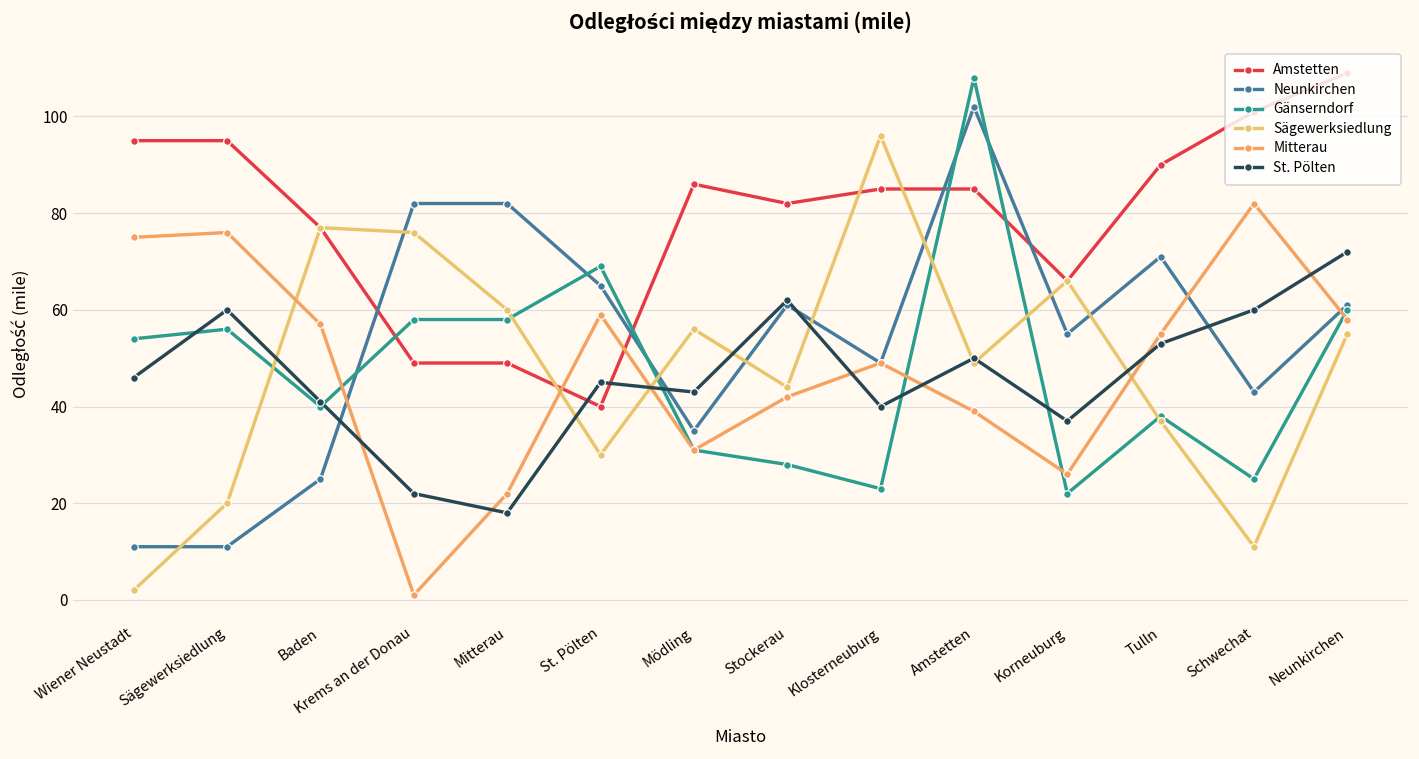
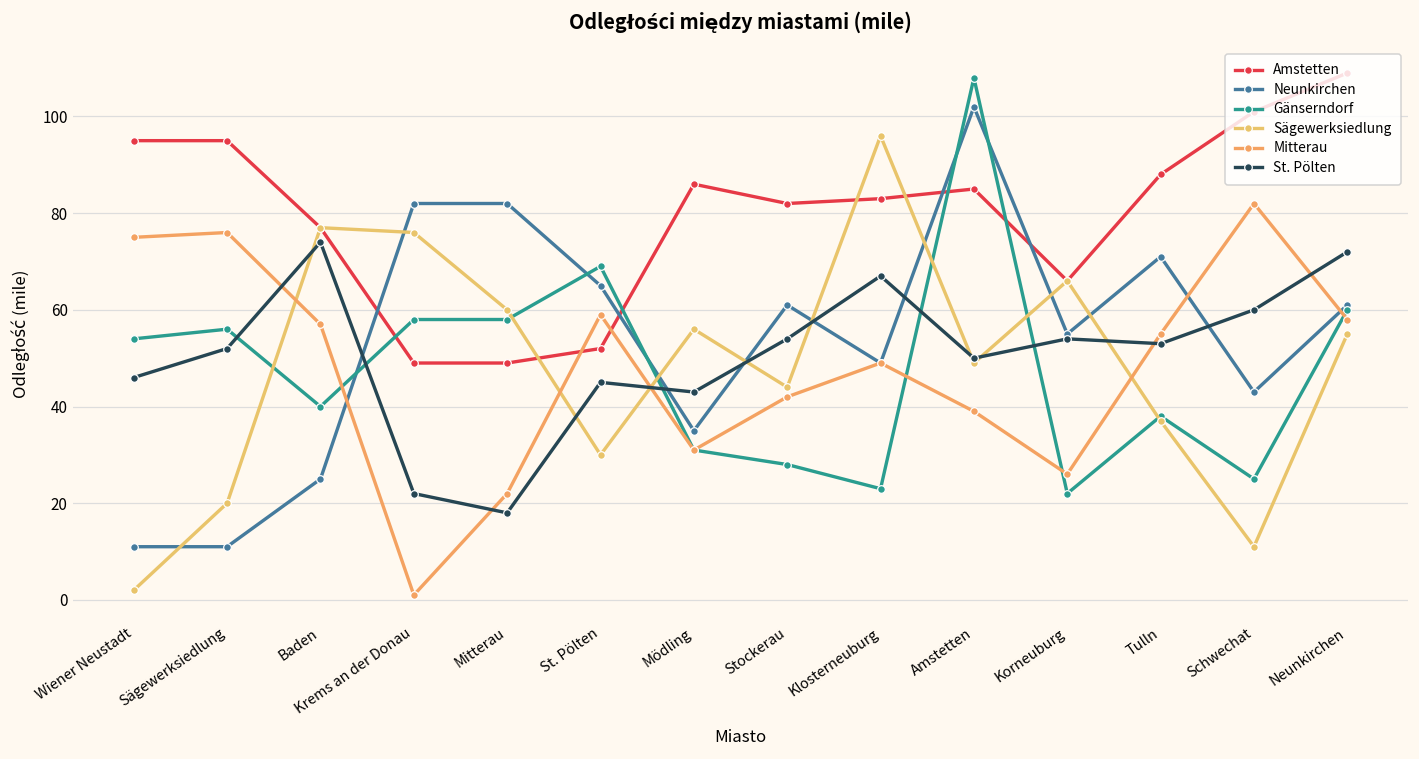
St. Pölten, Sägewerksiedlung: 60 -> 52
St. Pölten, Baden: 41 -> 74
Amstetten, St. Pölten: 40 -> 52
St. Pölten, Stockerau: 62 -> 54
Amstetten, Klosterneuburg: 85 -> 83
St. Pölten, Klosterneuburg: 40 -> 67
St. Pölten, Korneuburg: 37 -> 54
Amstetten, Tulln: 90 -> 88
